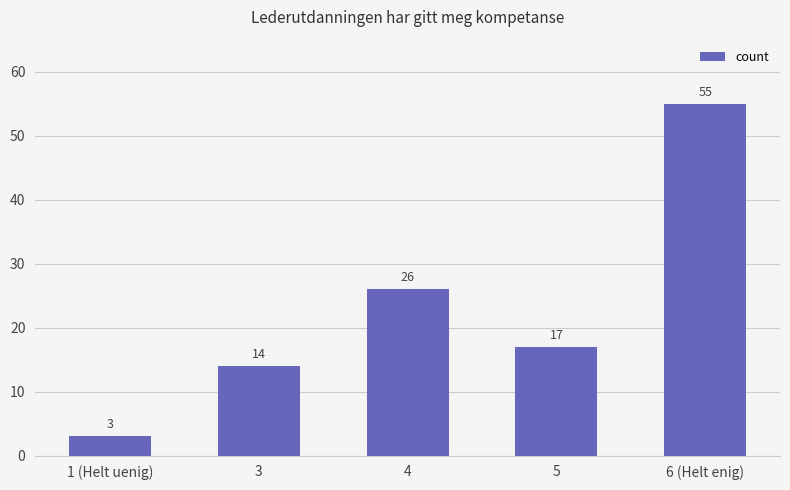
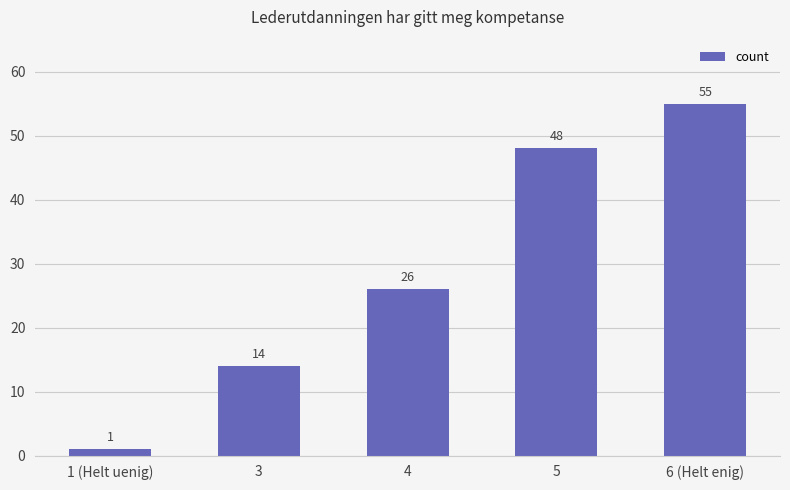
1 (Helt uenig): 3 -> 1
5: 17 -> 48
